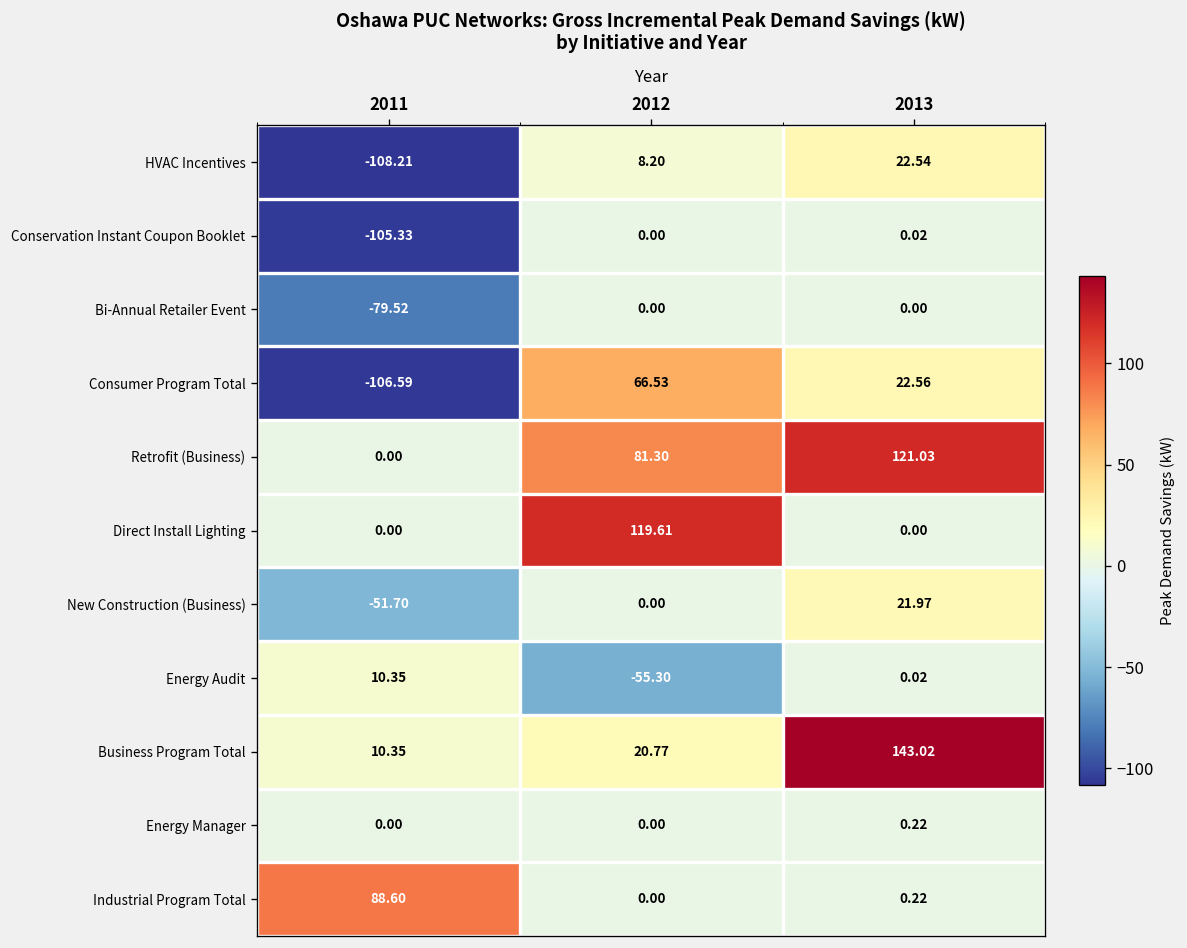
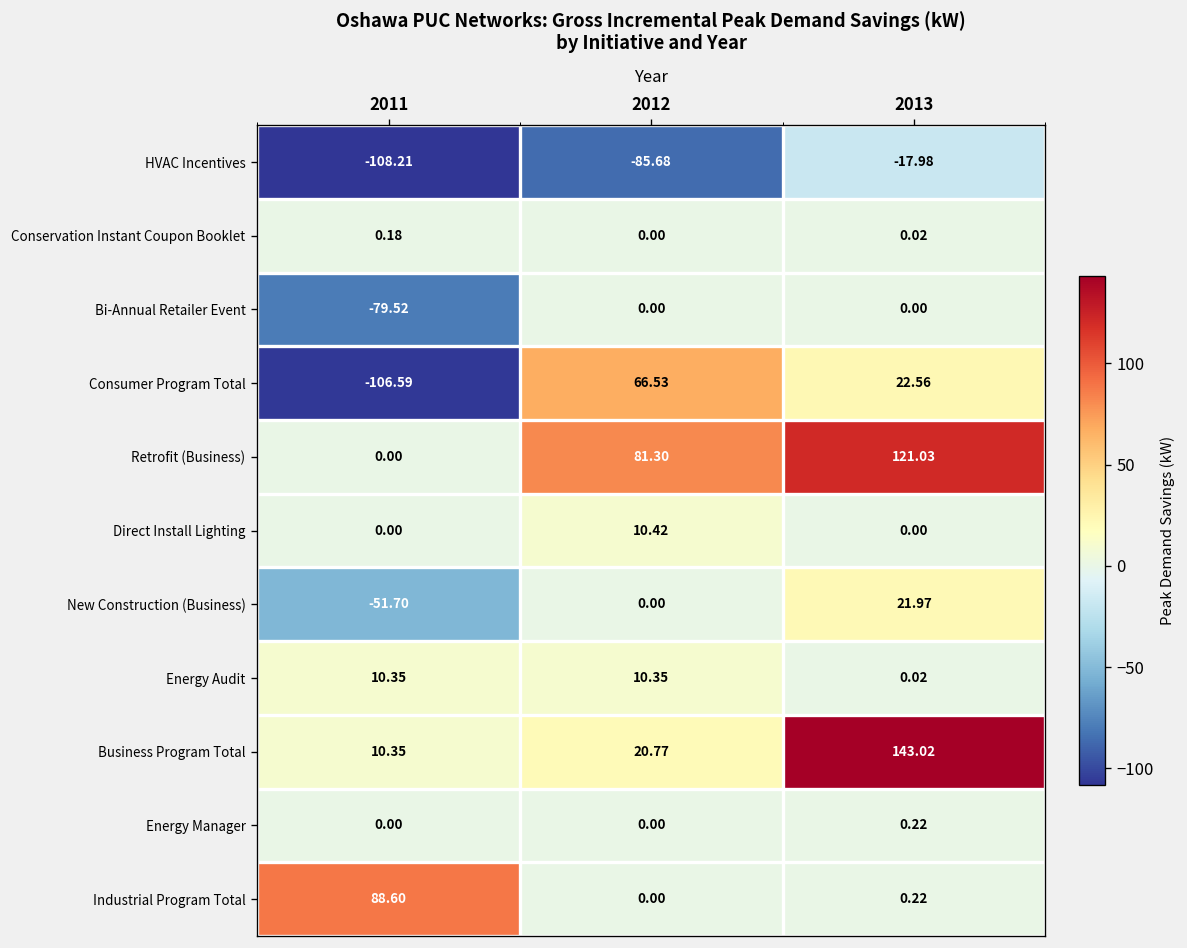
HVAC Incentives, 2012: 8.20 -> -85.68
HVAC Incentives, 2013: 22.54 -> -17.98
Conservation Instant Coupon Booklet, 2011: -105.33 -> 0.18
Direct Install Lighting, 2012: 119.61 -> 10.42
Energy Audit, 2012: -55.30 -> 10.35
